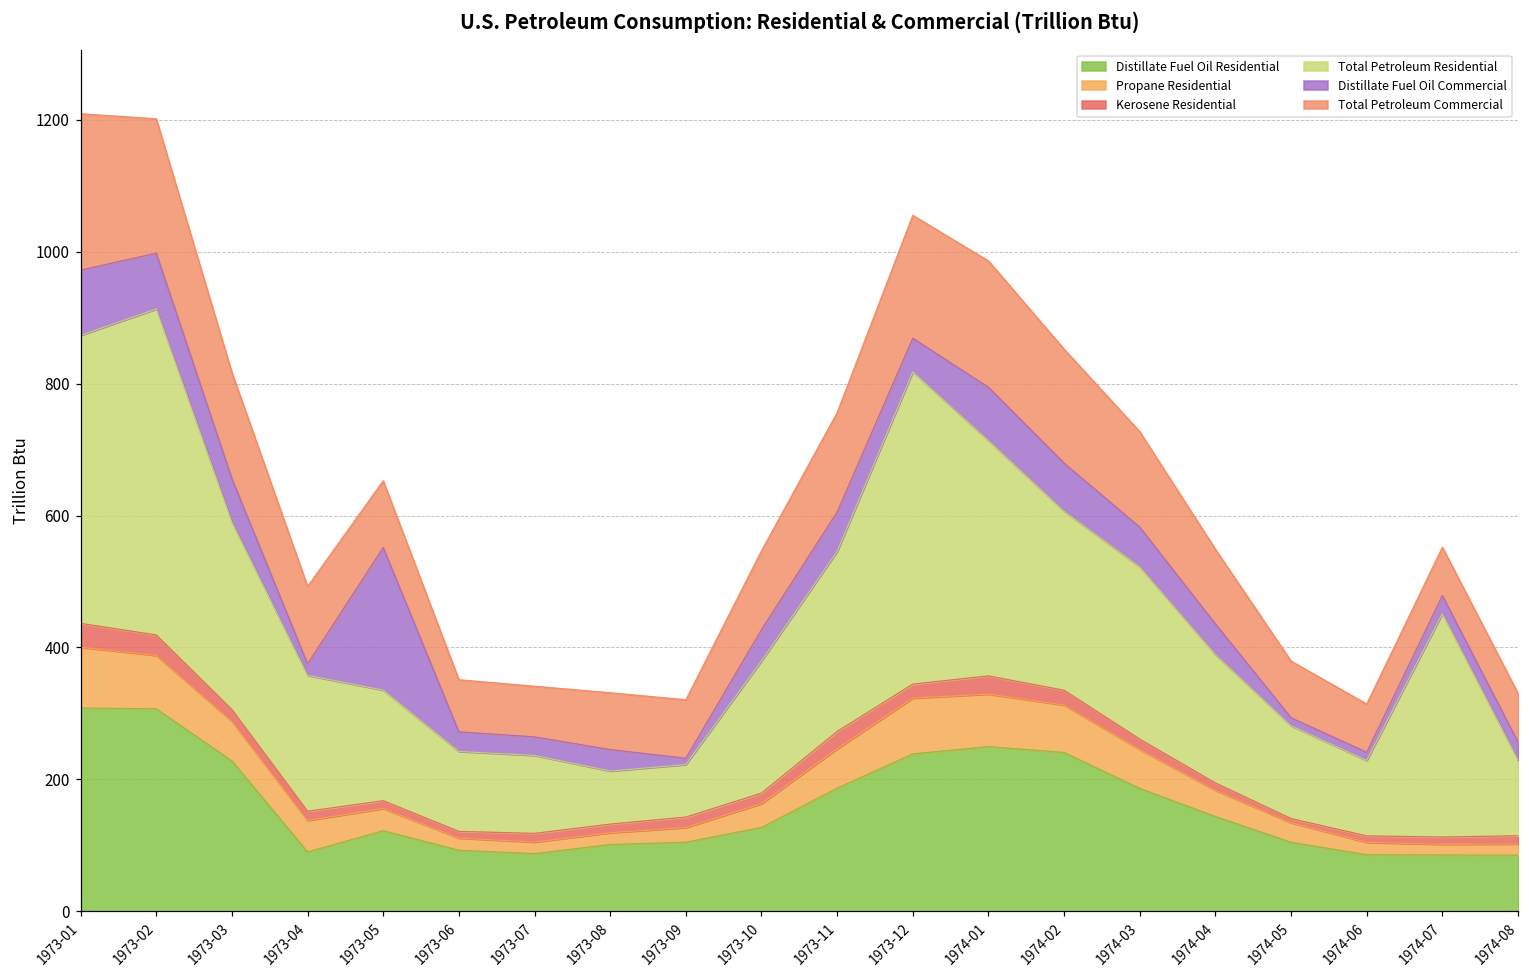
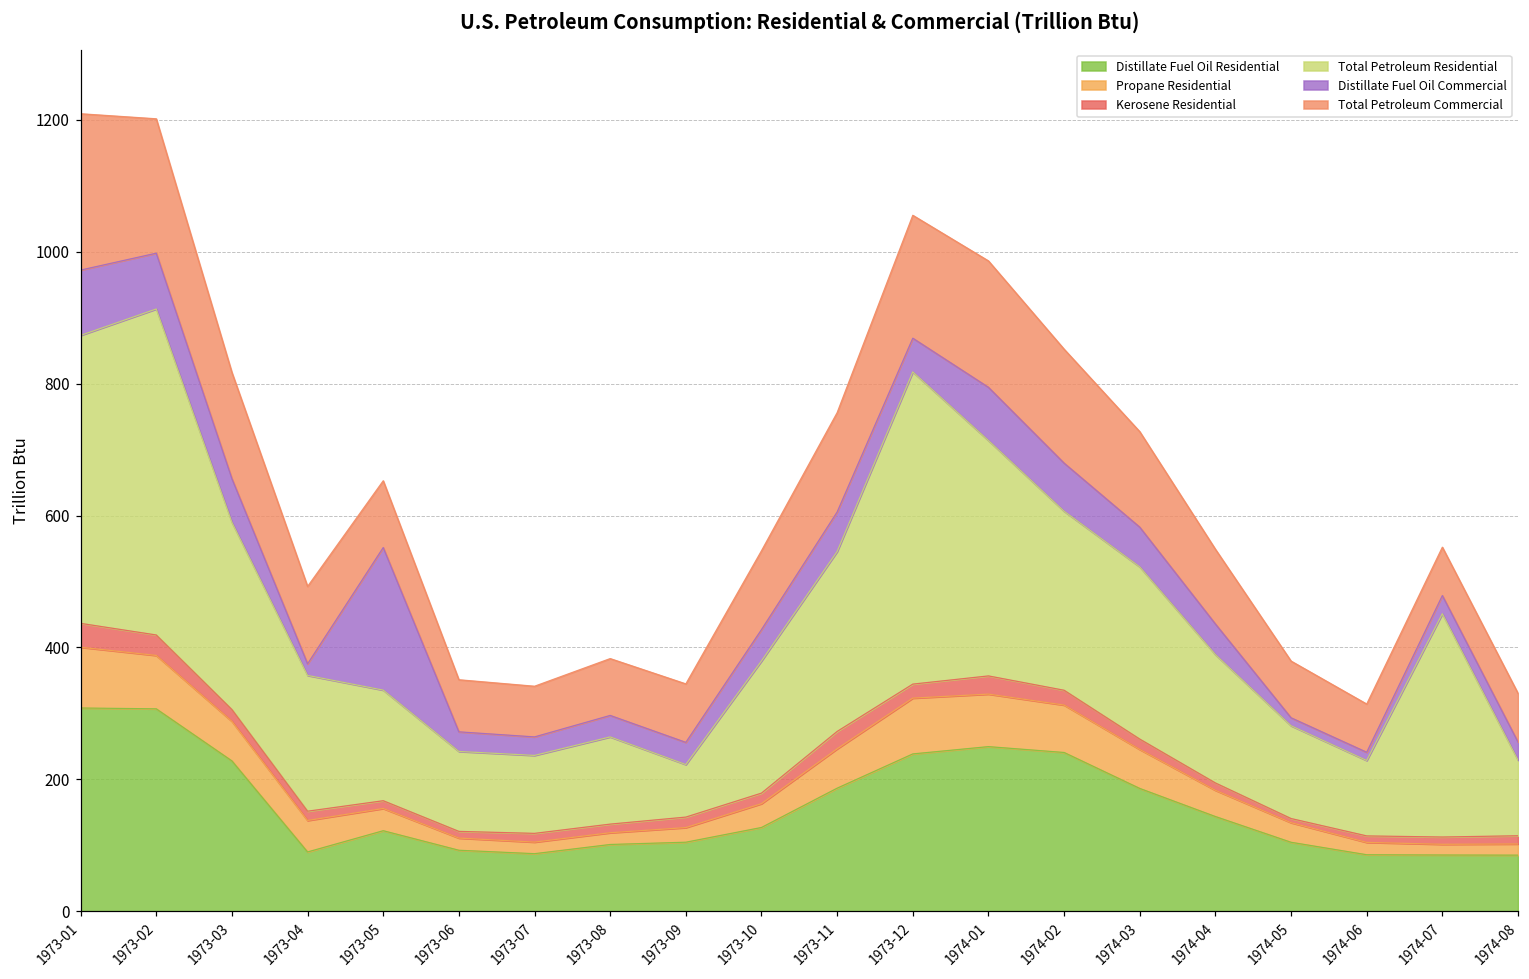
Total Petroleum Residential, 1973-08: 80 -> 130
Distillate Fuel Oil Commercial, 1973-09: 10 -> 30
